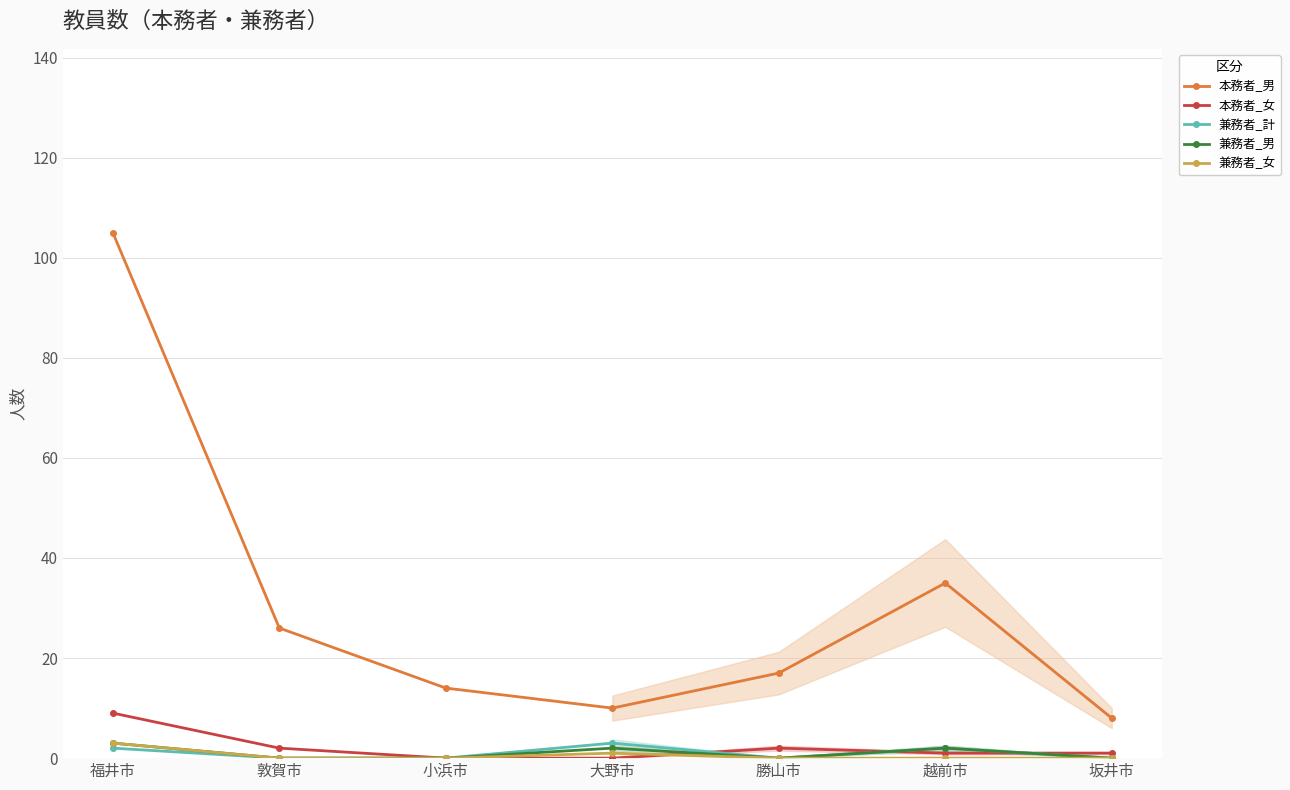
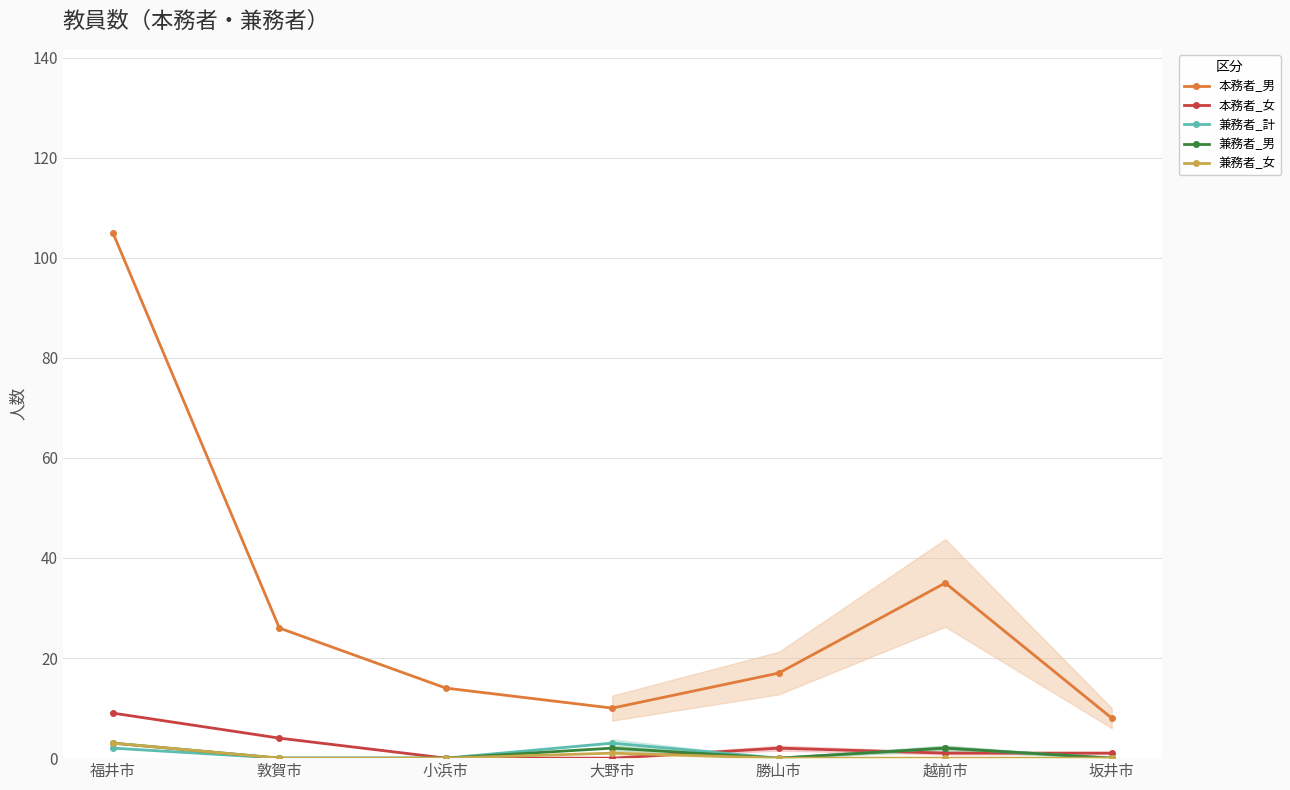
本務者_女, 敦賀市: 2 -> 4
